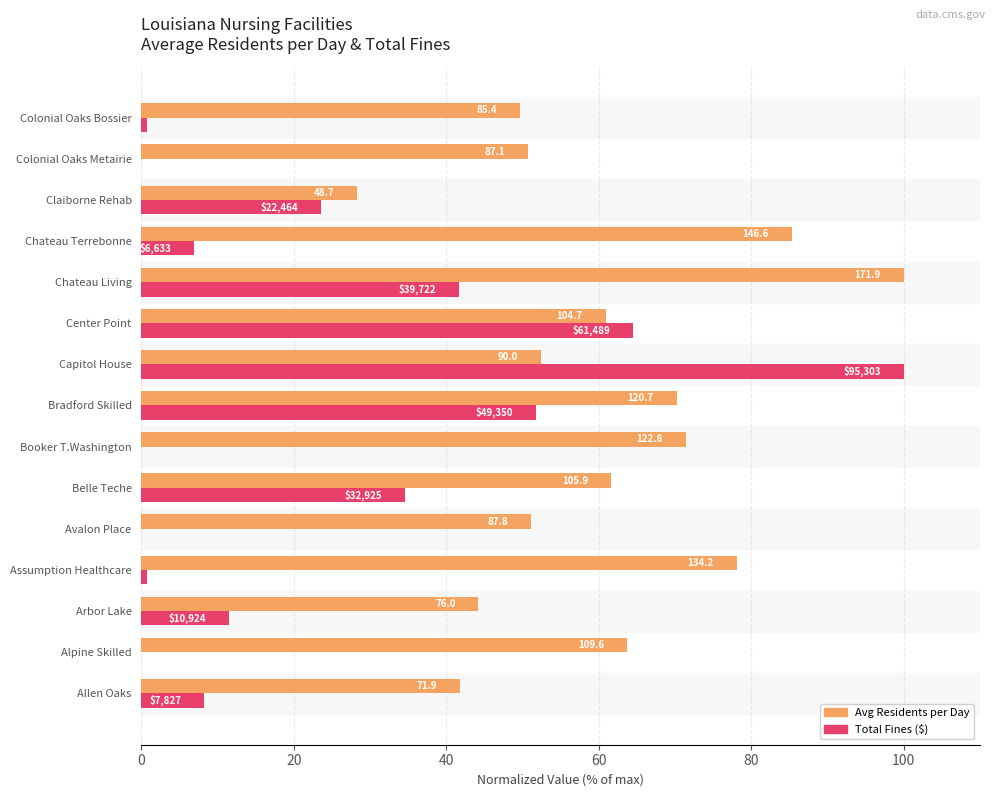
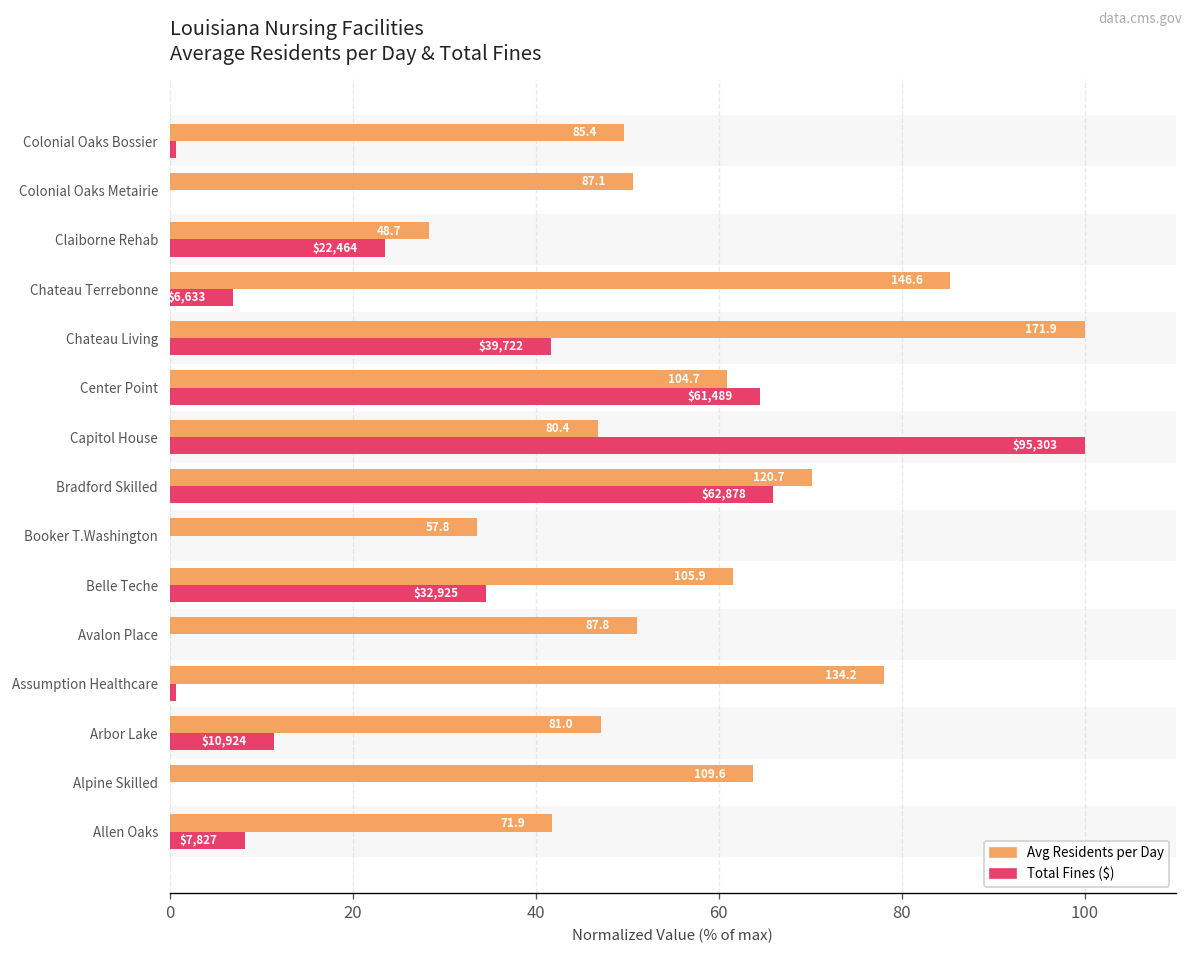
Avg Residents per Day, Capitol House: 90.0 -> 80.4
Total Fines ($), Bradford Skilled: $49,350 -> $62,878
Avg Residents per Day, Booker T.Washington: 122.8 -> 57.8
Avg Residents per Day, Arbor Lake: 76.0 -> 81.0
